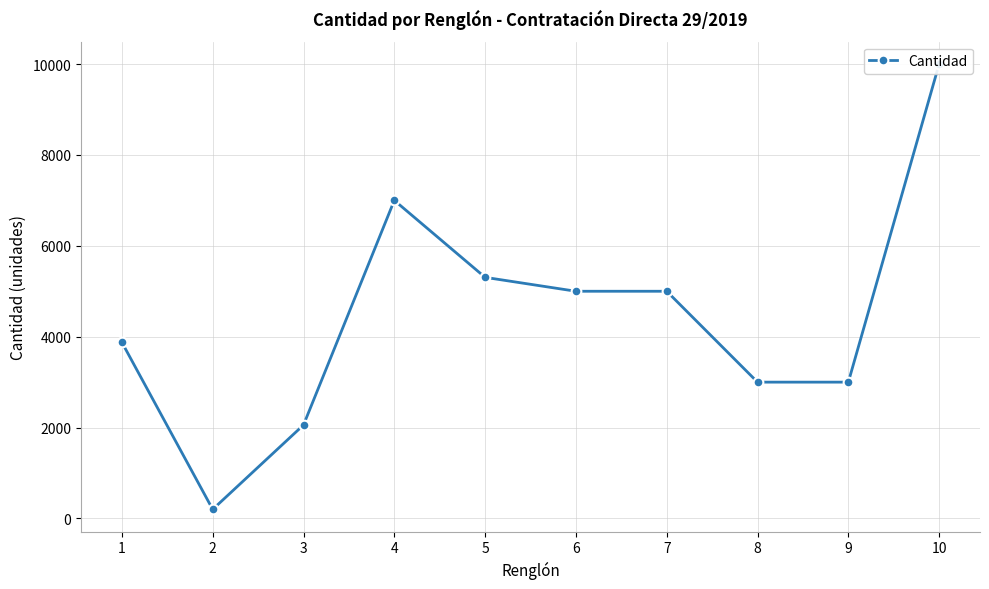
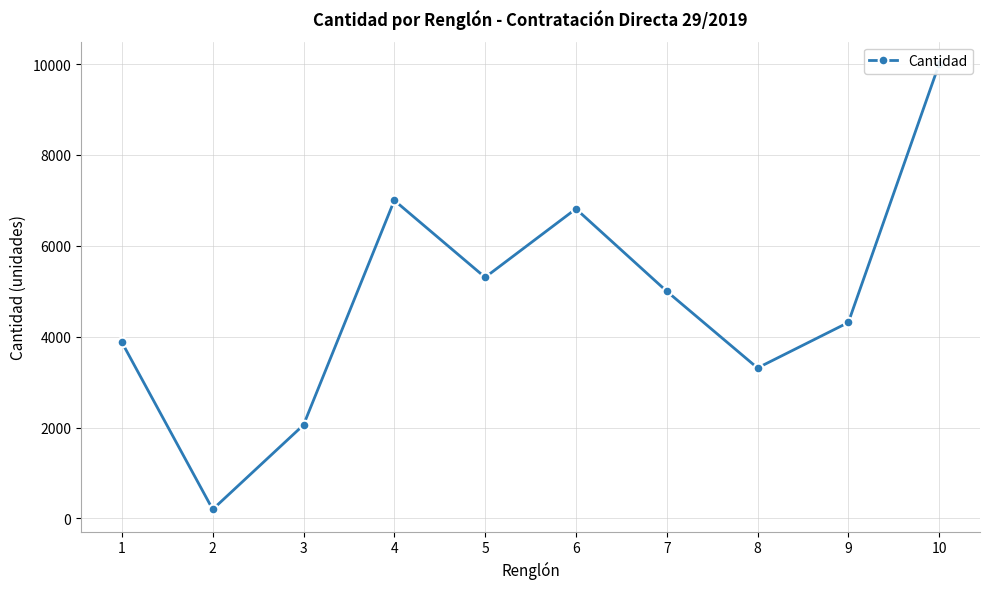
6: 5000 -> 6800
8: 3000 -> 3300
9: 3000 -> 4300
